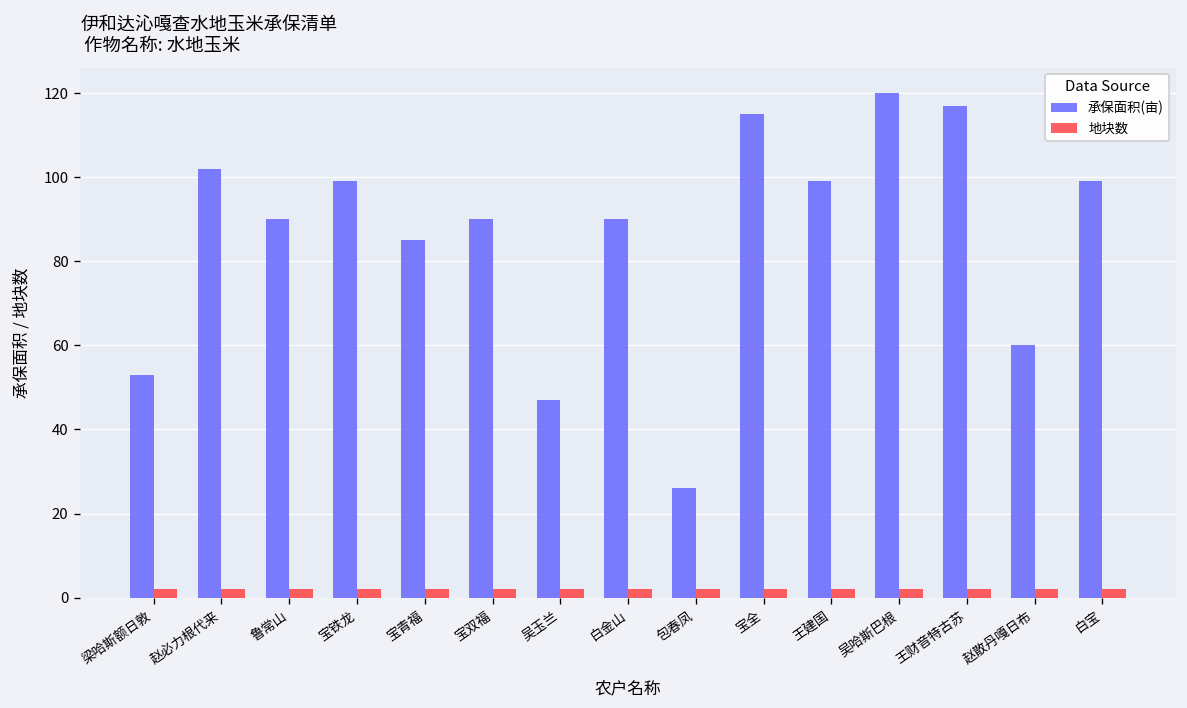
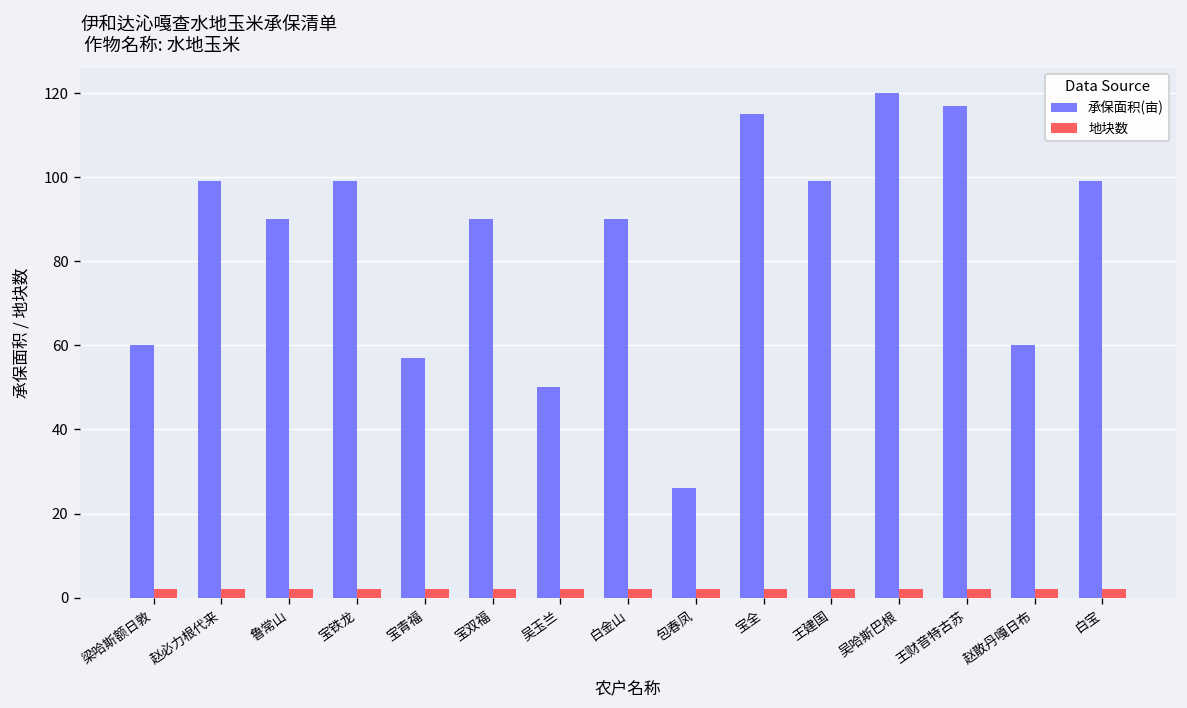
承保面积(亩), 梁哈斯额日敦: 53 -> 60
承保面积(亩), 赵必力根代来: 102 -> 99
承保面积(亩), 宝青福: 85 -> 57
承保面积(亩), 吴玉兰: 47 -> 50
